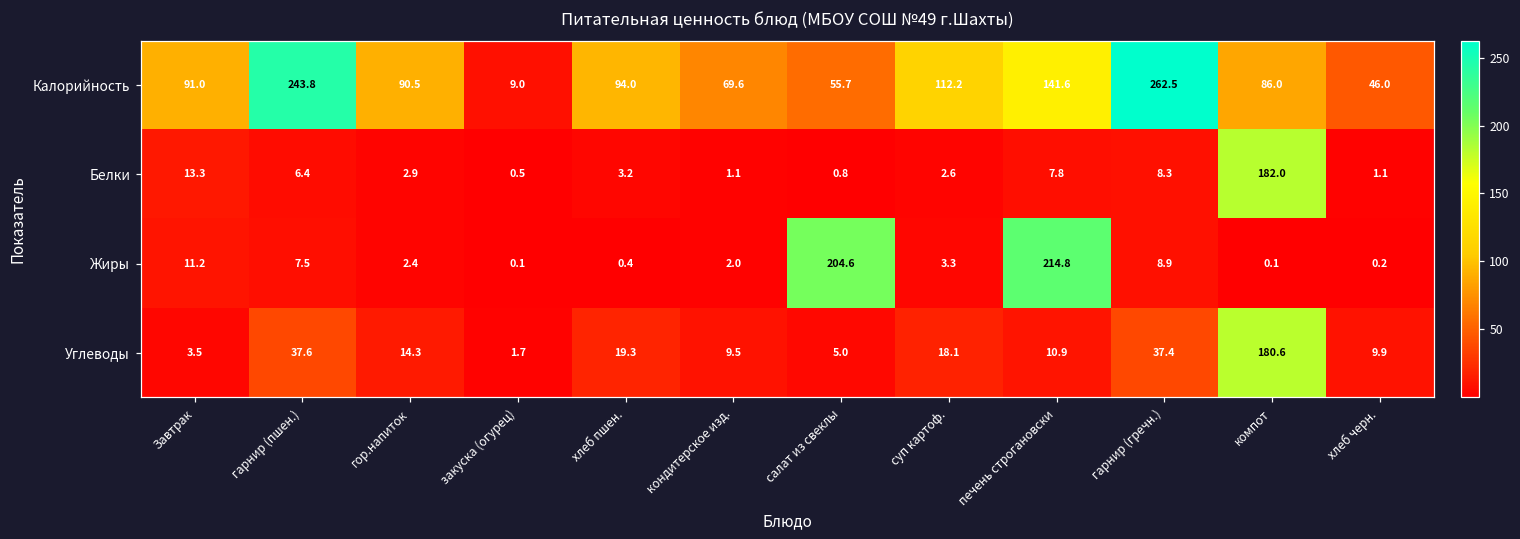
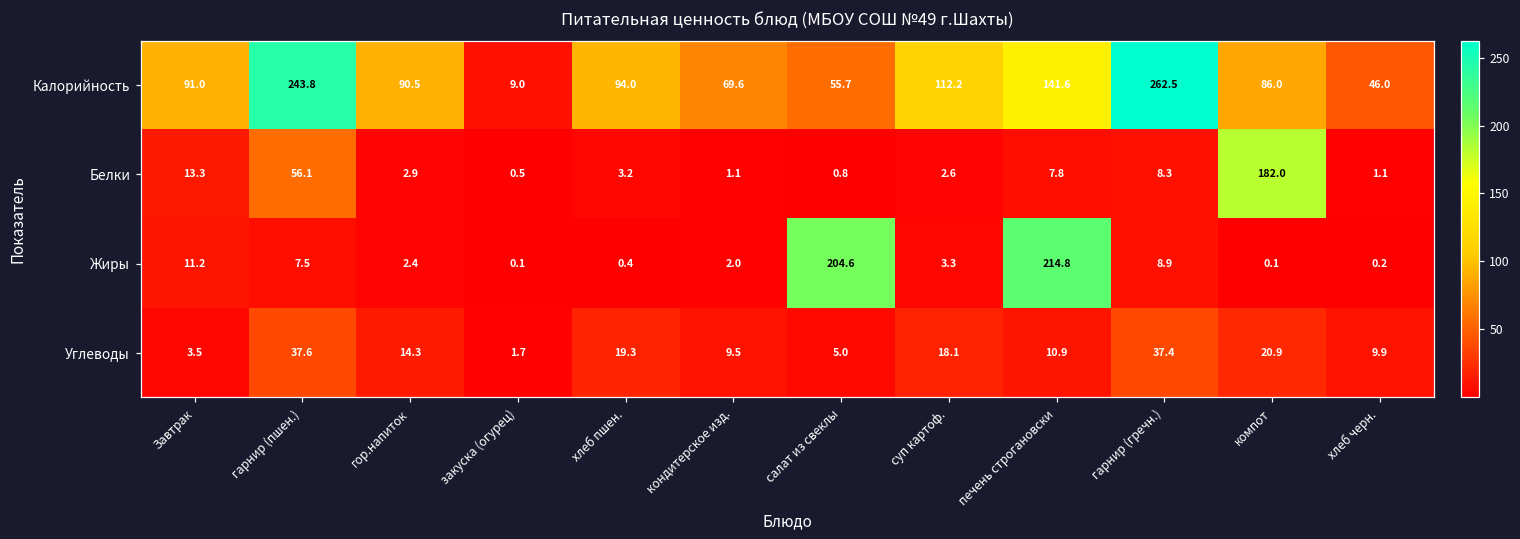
Белки, гарнир (пшен.): 6.4 -> 56.1
Углеводы, компот: 180.6 -> 20.9
